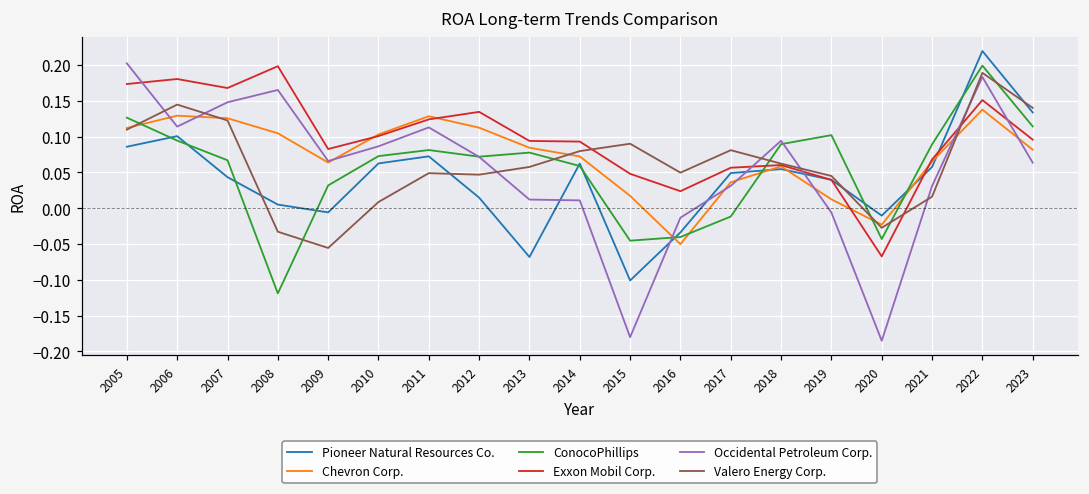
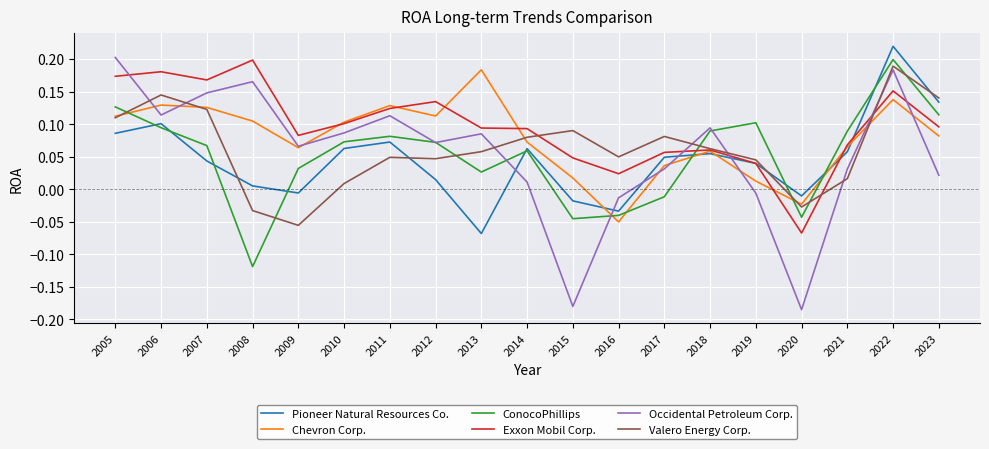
Chevron Corp., 2013: 0.08 -> 0.18
ConocoPhillips, 2013: 0.08 -> 0.03
Occidental Petroleum Corp., 2013: 0.01 -> 0.09
Pioneer Natural Resources Co., 2015: -0.10 -> -0.02
Occidental Petroleum Corp., 2023: 0.06 -> 0.02
